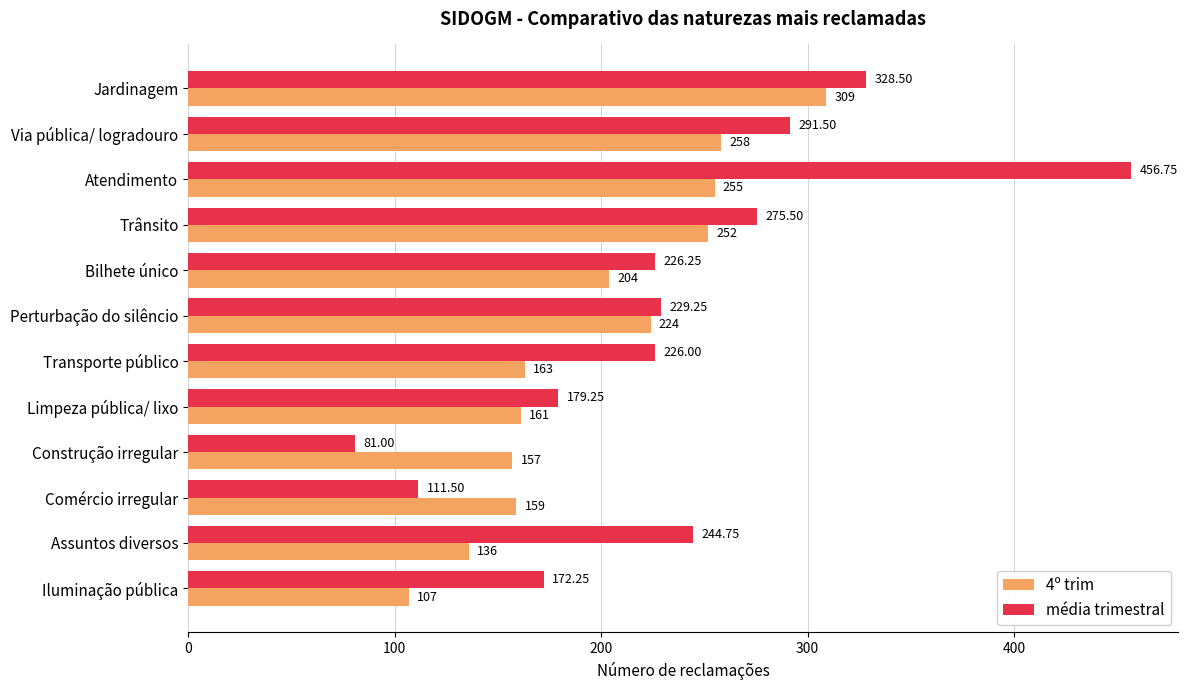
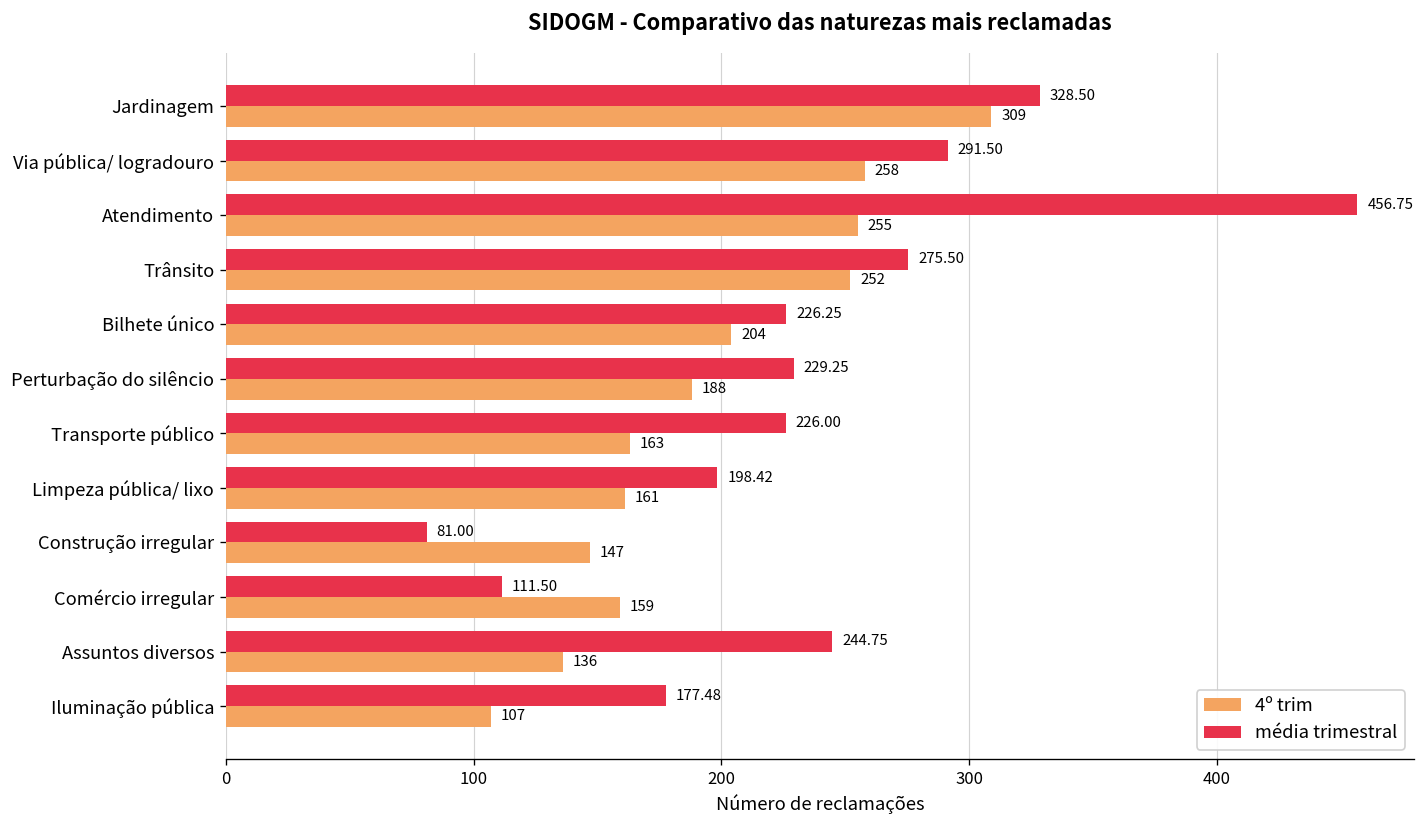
4º trim, Perturbação do silêncio: 224 -> 188
média trimestral, Limpeza pública/ lixo: 179.25 -> 198.42
4º trim, Construção irregular: 157 -> 147
média trimestral, Iluminação pública: 172.25 -> 177.48
